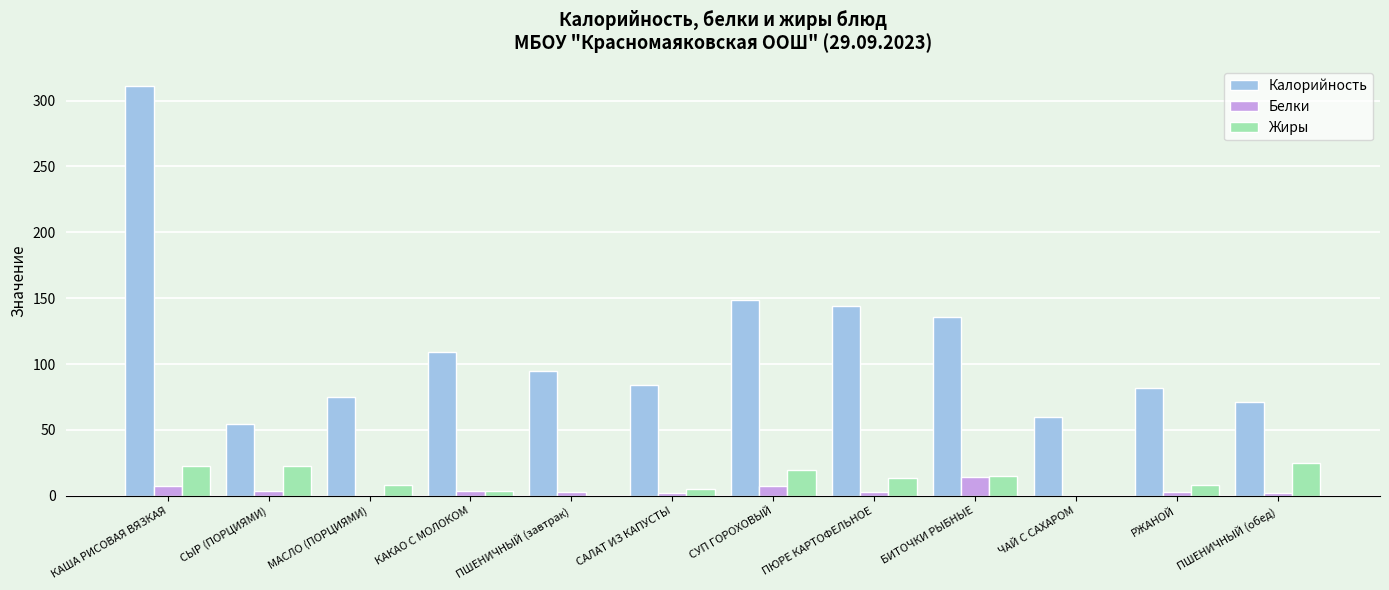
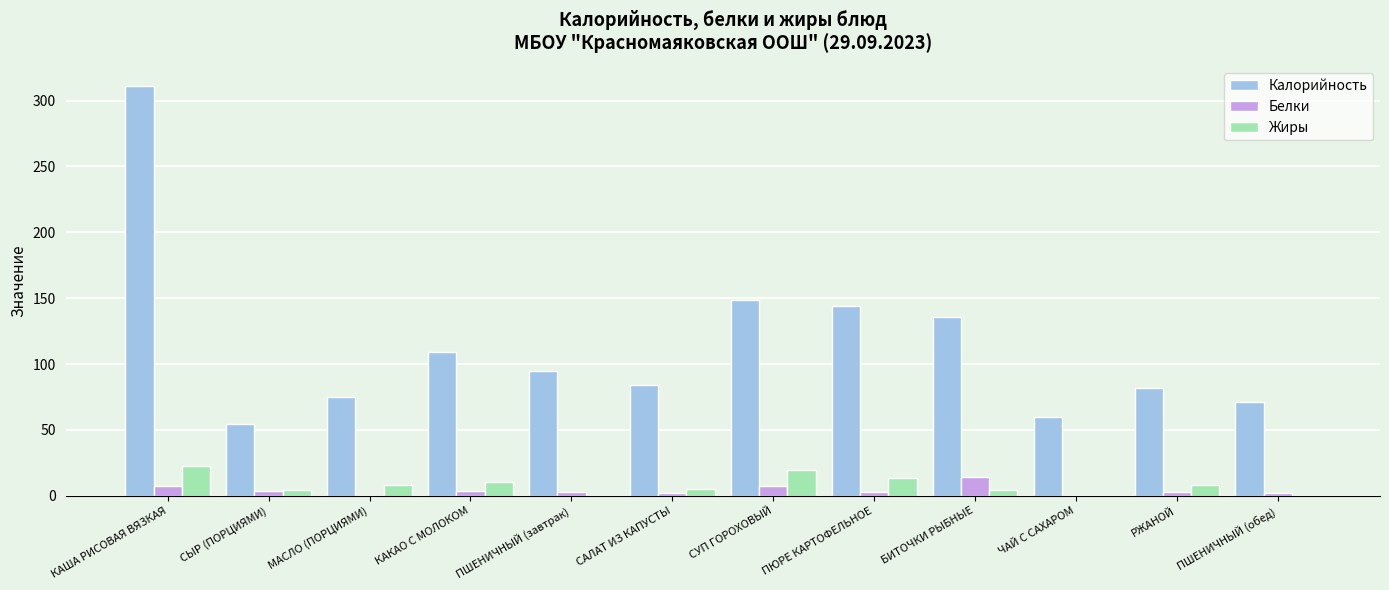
Жиры, СЫР (ПОРЦИЯМИ): 23 -> 4
Жиры, КАКАО С МОЛОКОМ: 3 -> 10
Жиры, БИТОЧКИ РЫБНЫЕ: 15 -> 4
Жиры, ПШЕНИЧНЫЙ (обед): 25 -> 0
